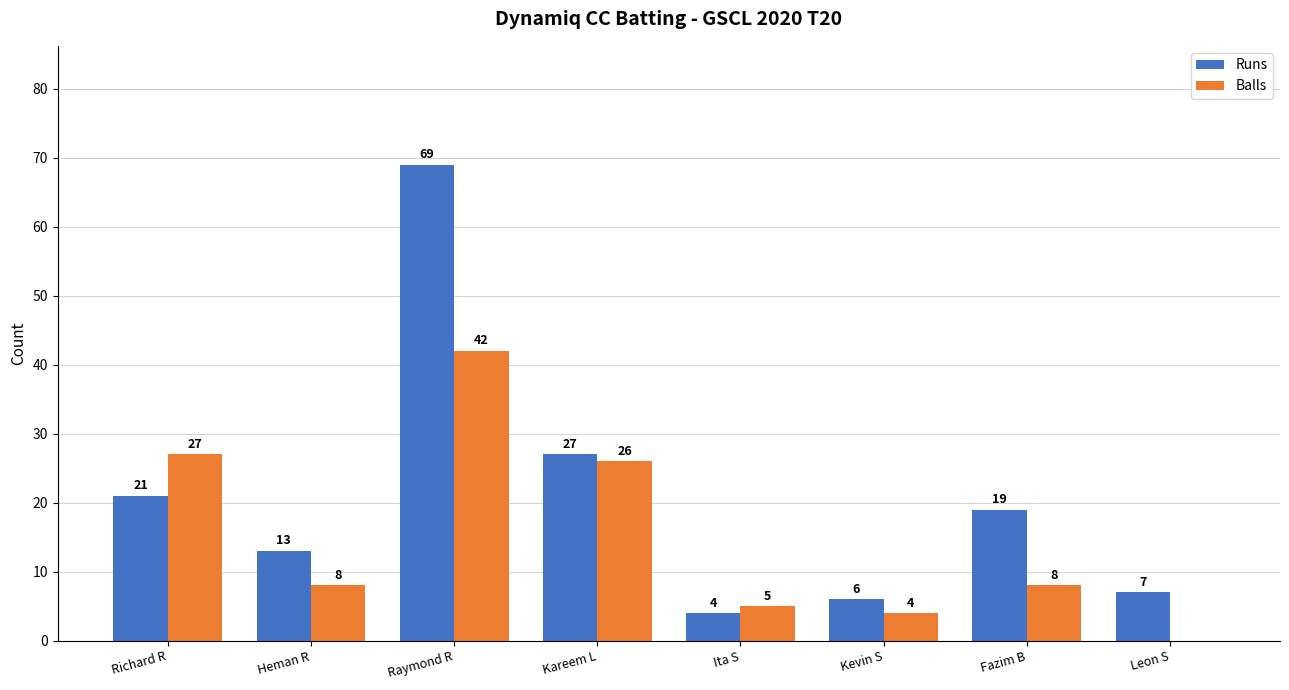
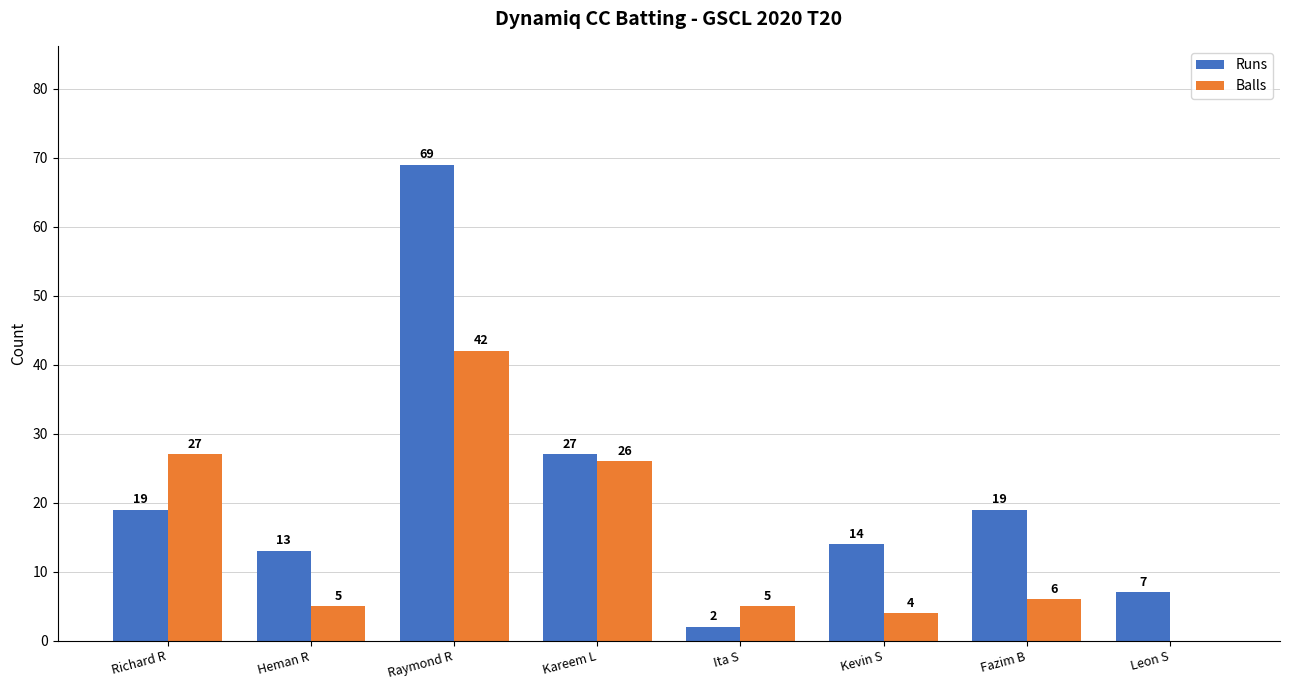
Runs, Richard R: 21 -> 19
Balls, Heman R: 8 -> 5
Runs, Ita S: 4 -> 2
Runs, Kevin S: 6 -> 14
Balls, Fazim B: 8 -> 6
